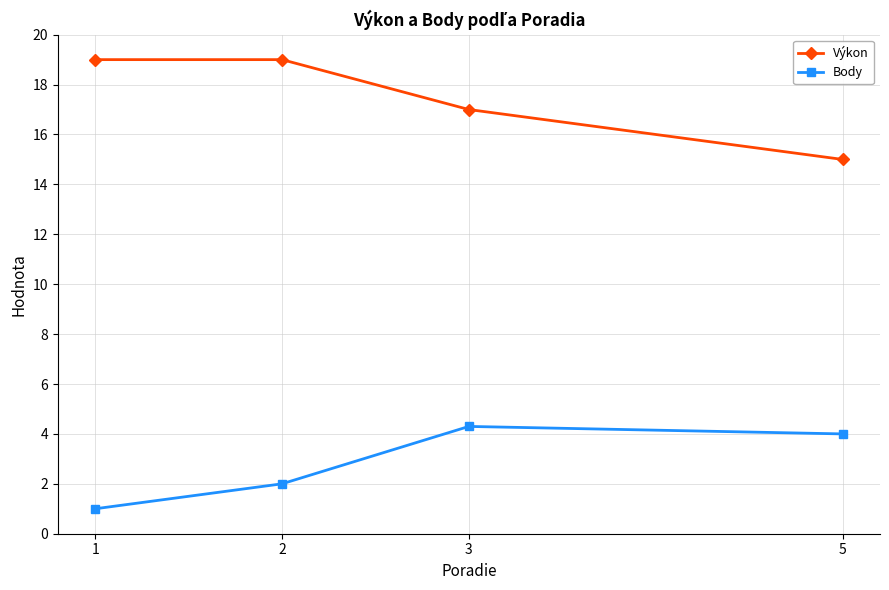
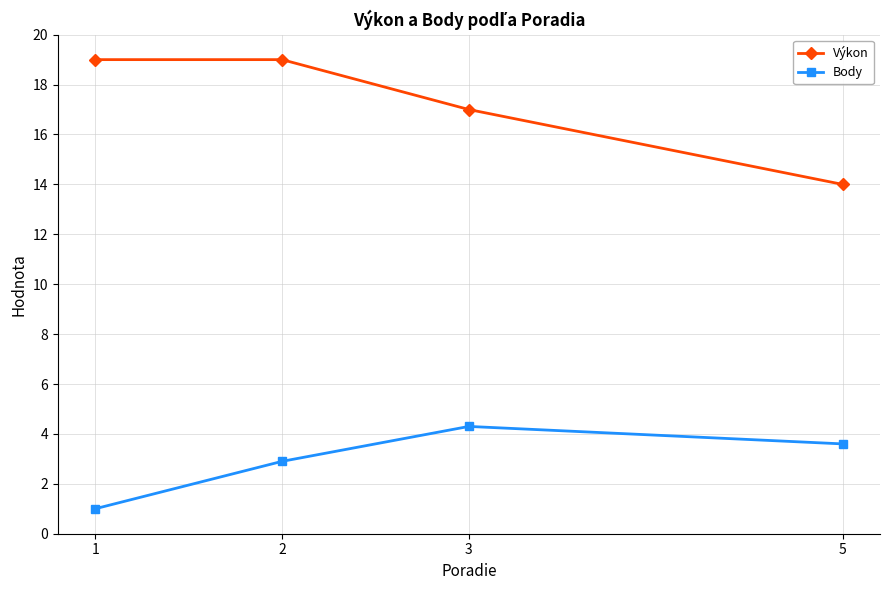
Body, 2: 2.0 -> 2.9
Výkon, 5: 15 -> 14
Body, 5: 4.0 -> 3.6
